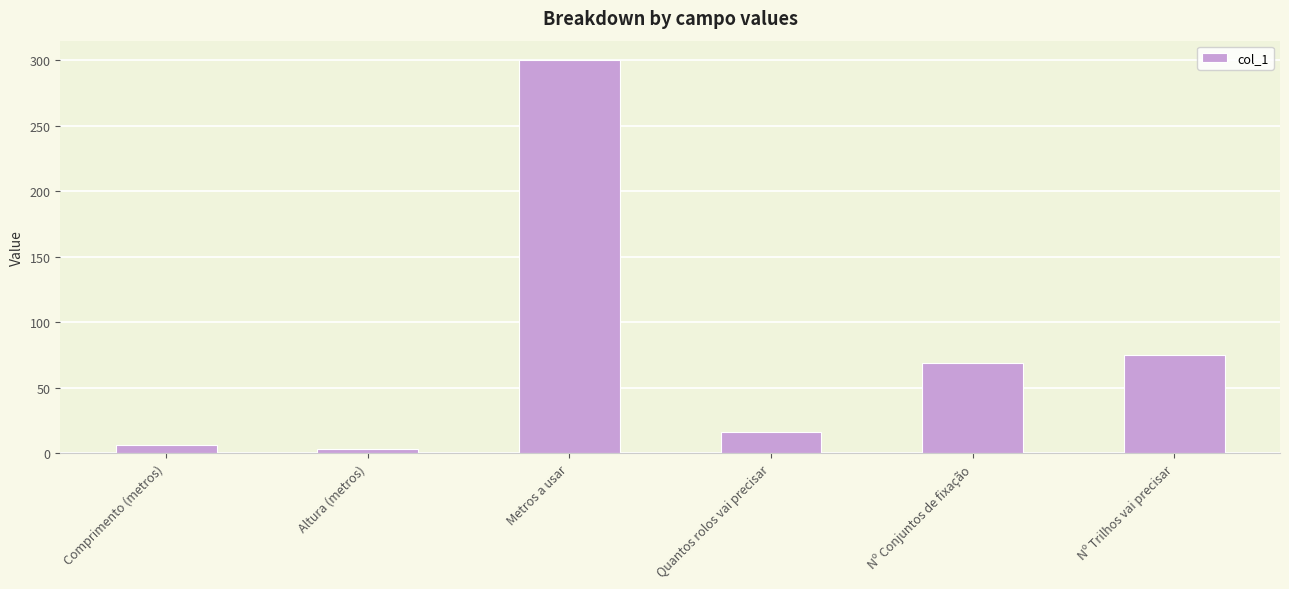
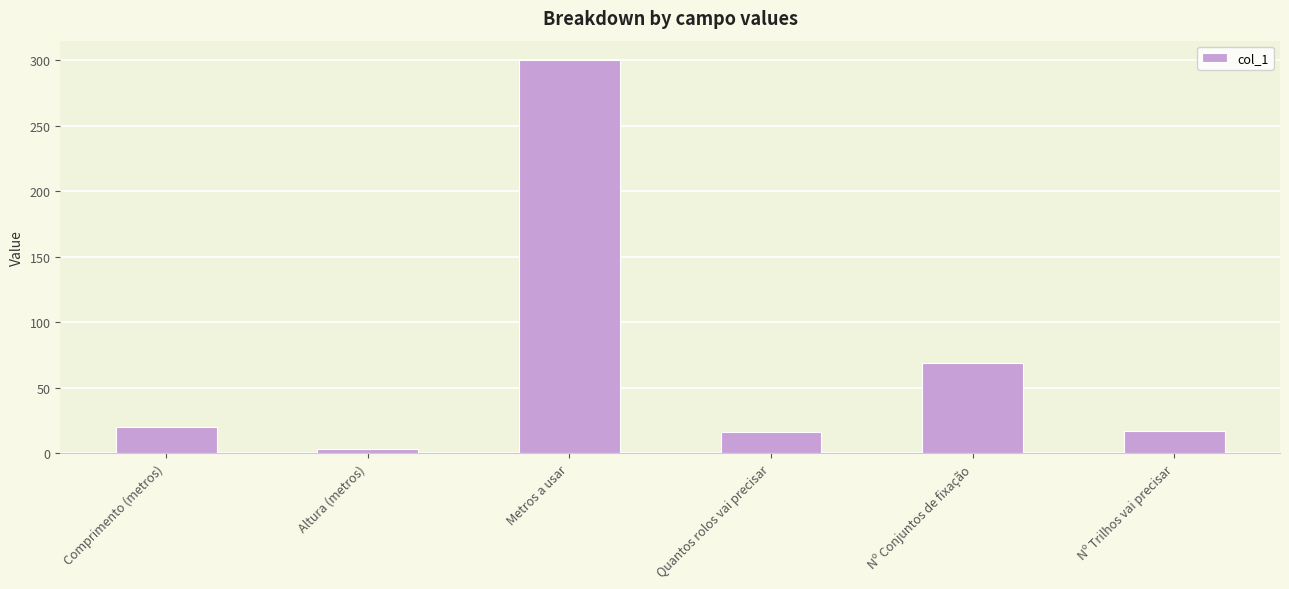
Comprimento (metros): 6 -> 20
Nº Trilhos vai precisar: 75 -> 17
